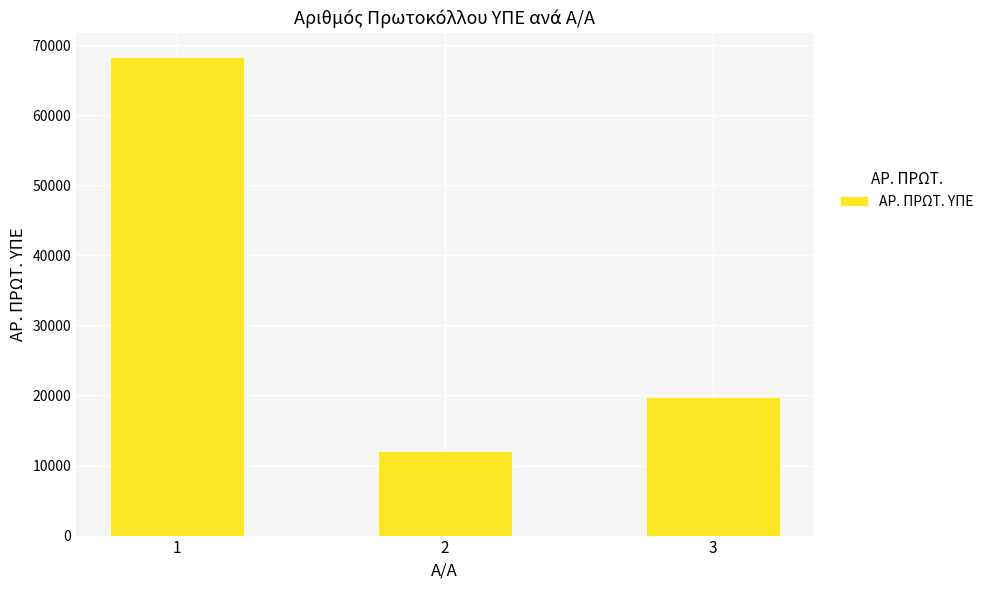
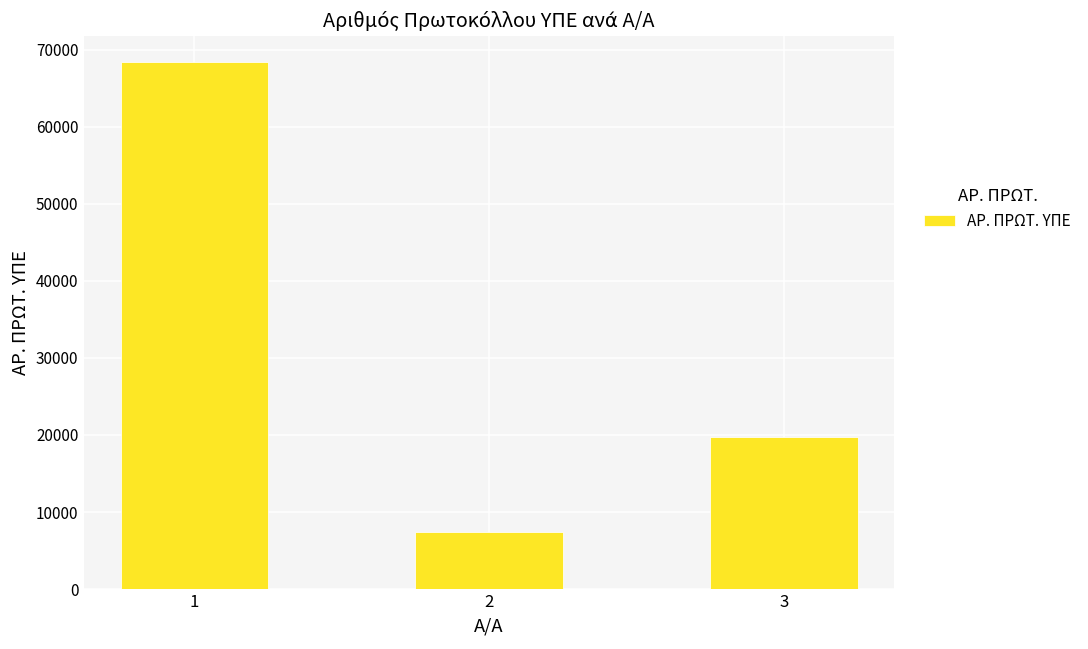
2: 12000 -> 7000
